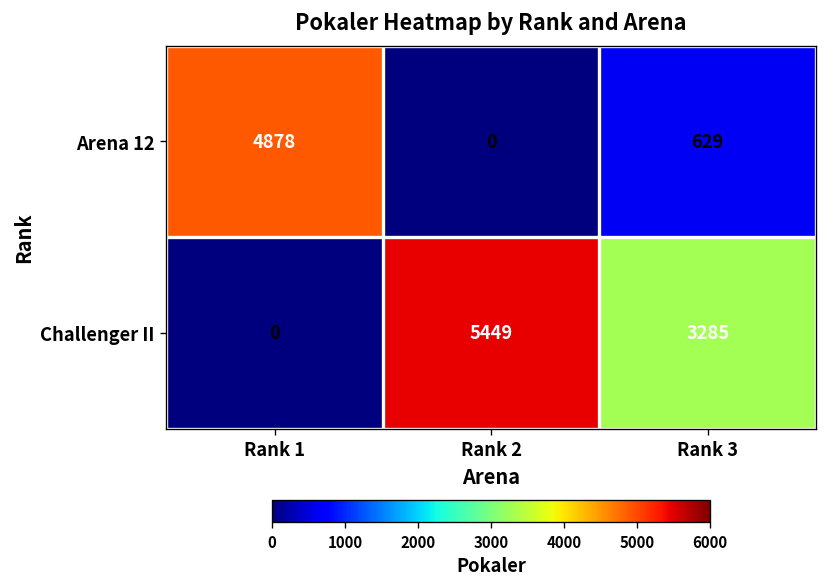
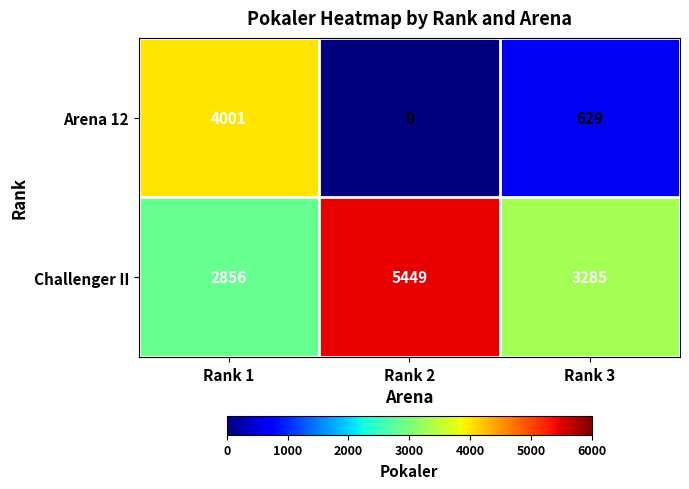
Arena 12, Rank 1: 4878 -> 4001
Challenger II, Rank 1: 0 -> 2856
